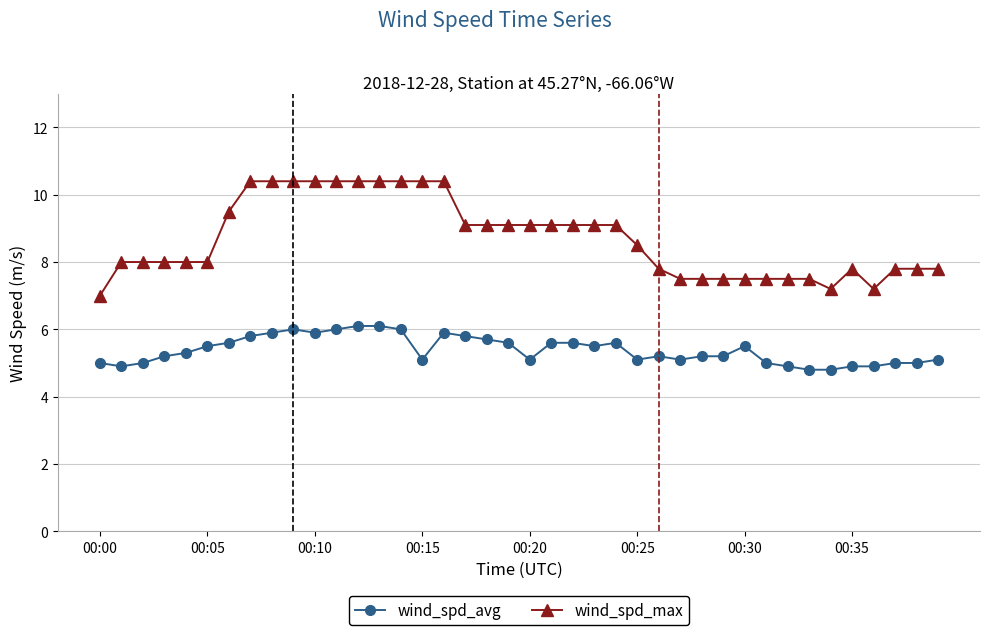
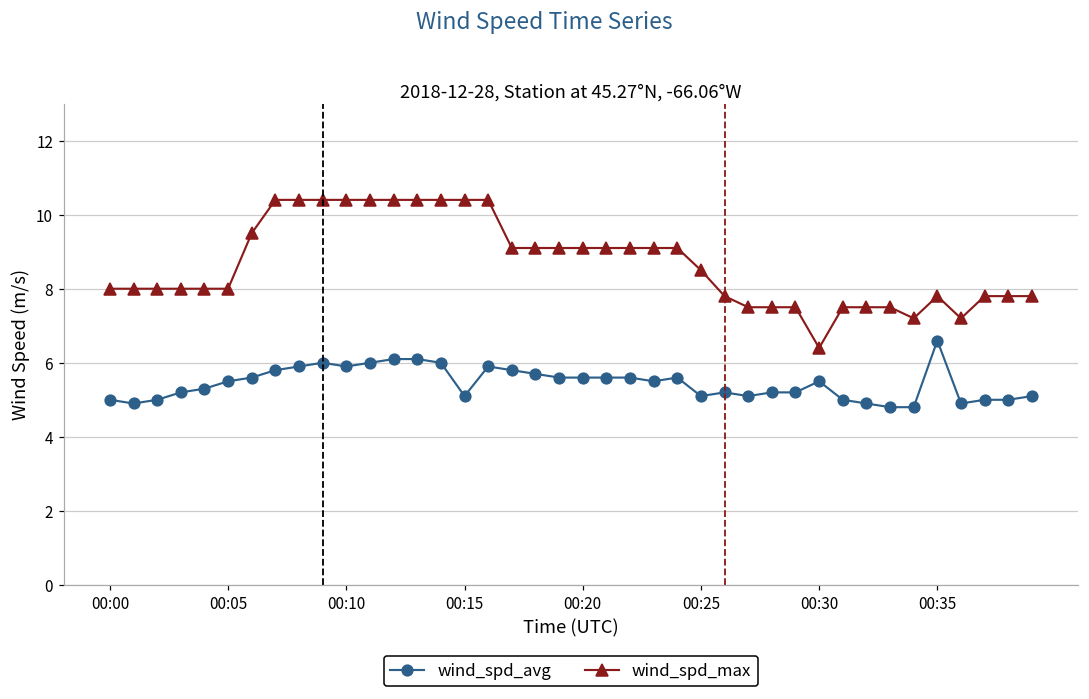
wind_spd_max, 00:00: 7 -> 8
wind_spd_avg, 00:20: 5.1 -> 5.6
wind_spd_max, 00:30: 7.5 -> 6.4
wind_spd_avg, 00:35: 4.9 -> 6.6
